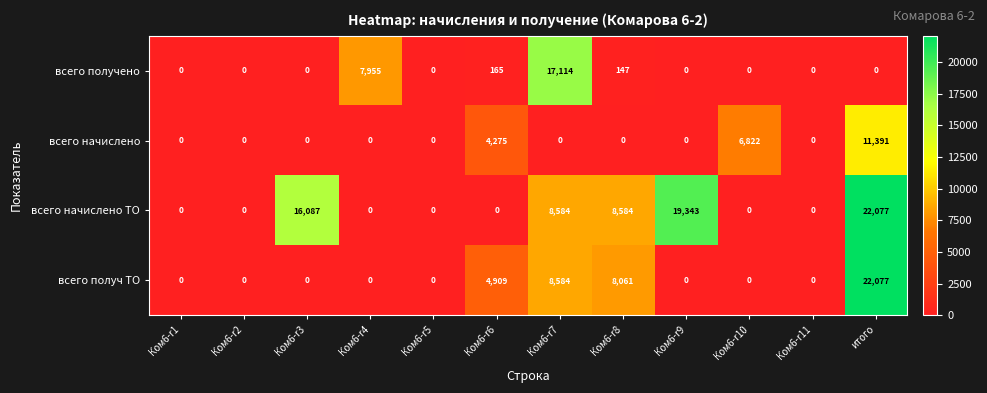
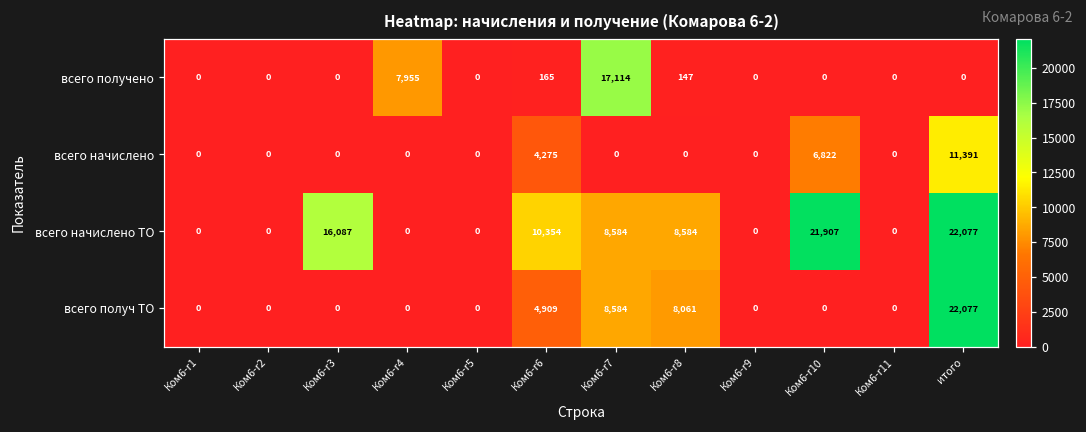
всего начислено ТО, Ком6-r6: 0 -> 10,354
всего начислено ТО, Ком6-r9: 19,343 -> 0
всего начислено ТО, Ком6-r10: 0 -> 21,907
